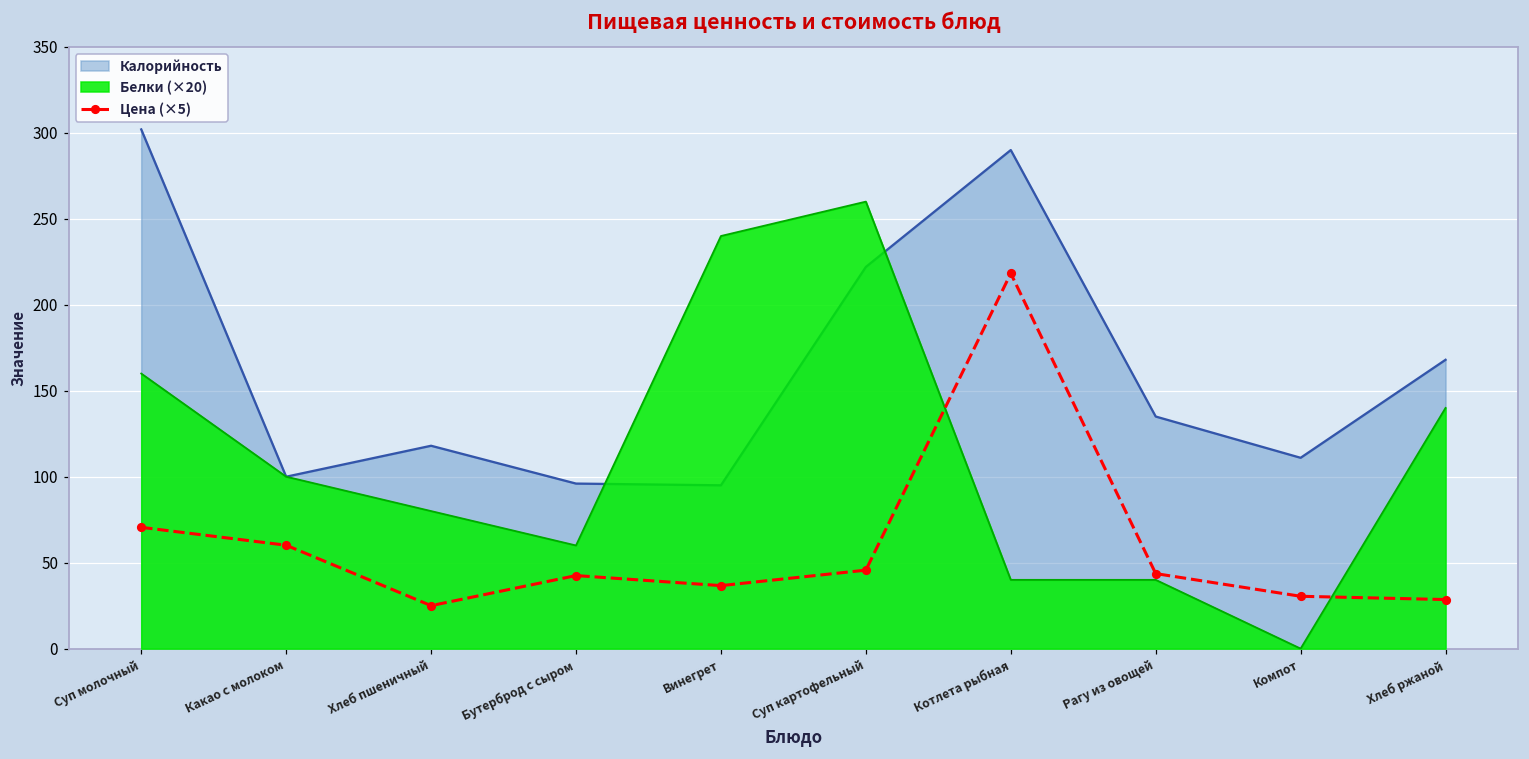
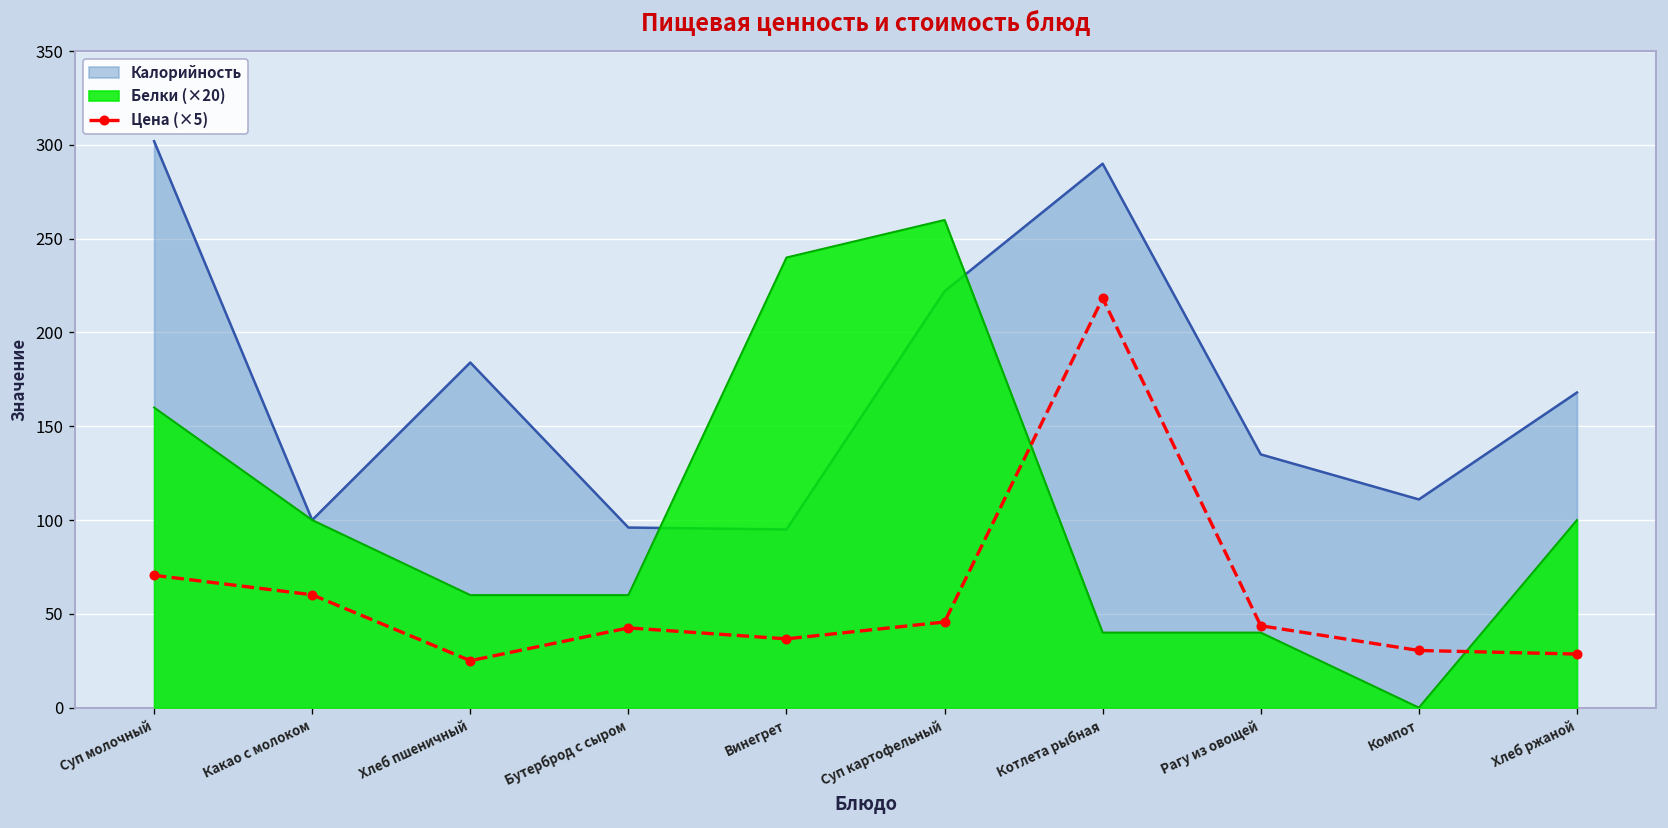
Калорийность, Хлеб пшеничный: 118 -> 184
Белки (×20), Хлеб пшеничный: 80 -> 60
Белки (×20), Хлеб ржаной: 140 -> 100
